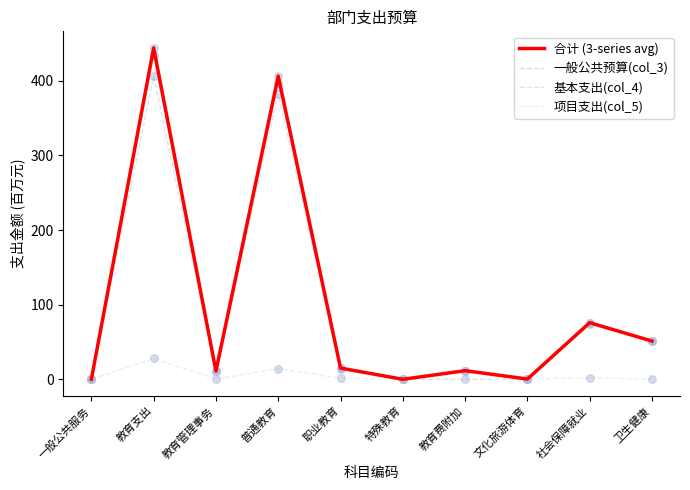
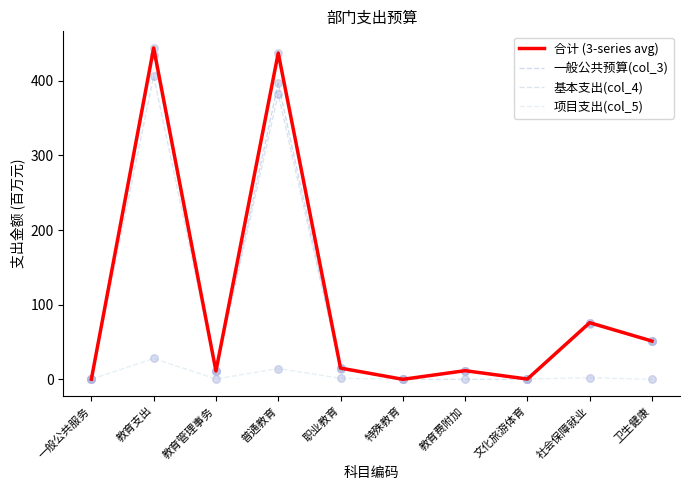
合计 (3-series avg), 普通教育: 410 -> 440
